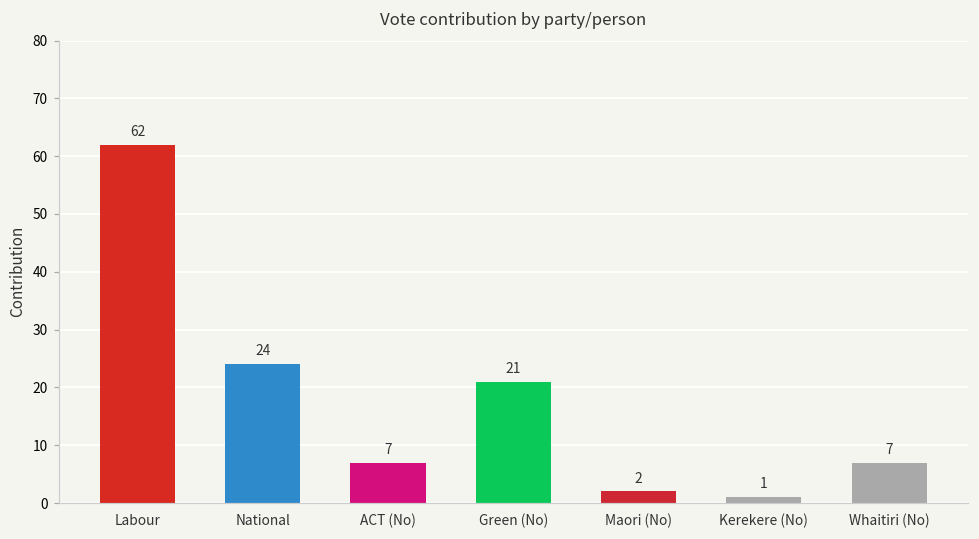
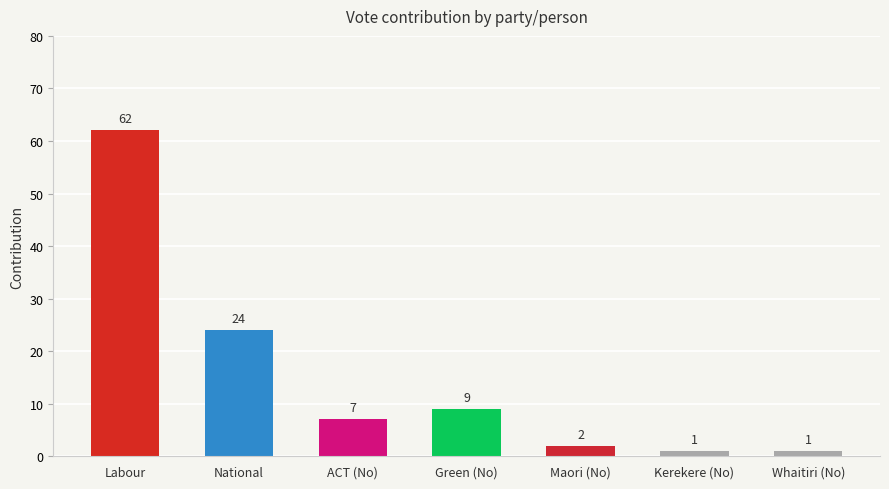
Green (No): 21 -> 9
Whaitiri (No): 7 -> 1
